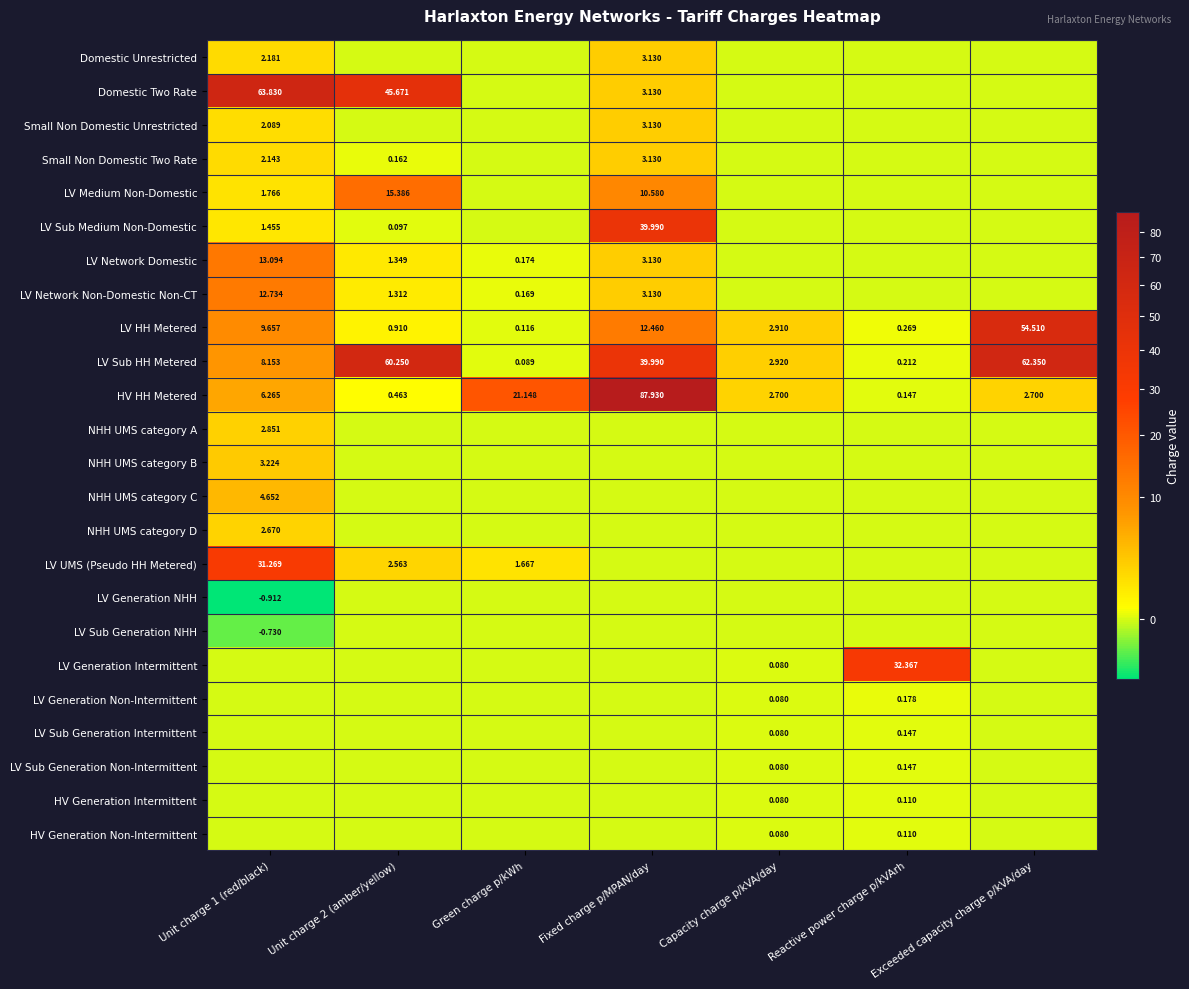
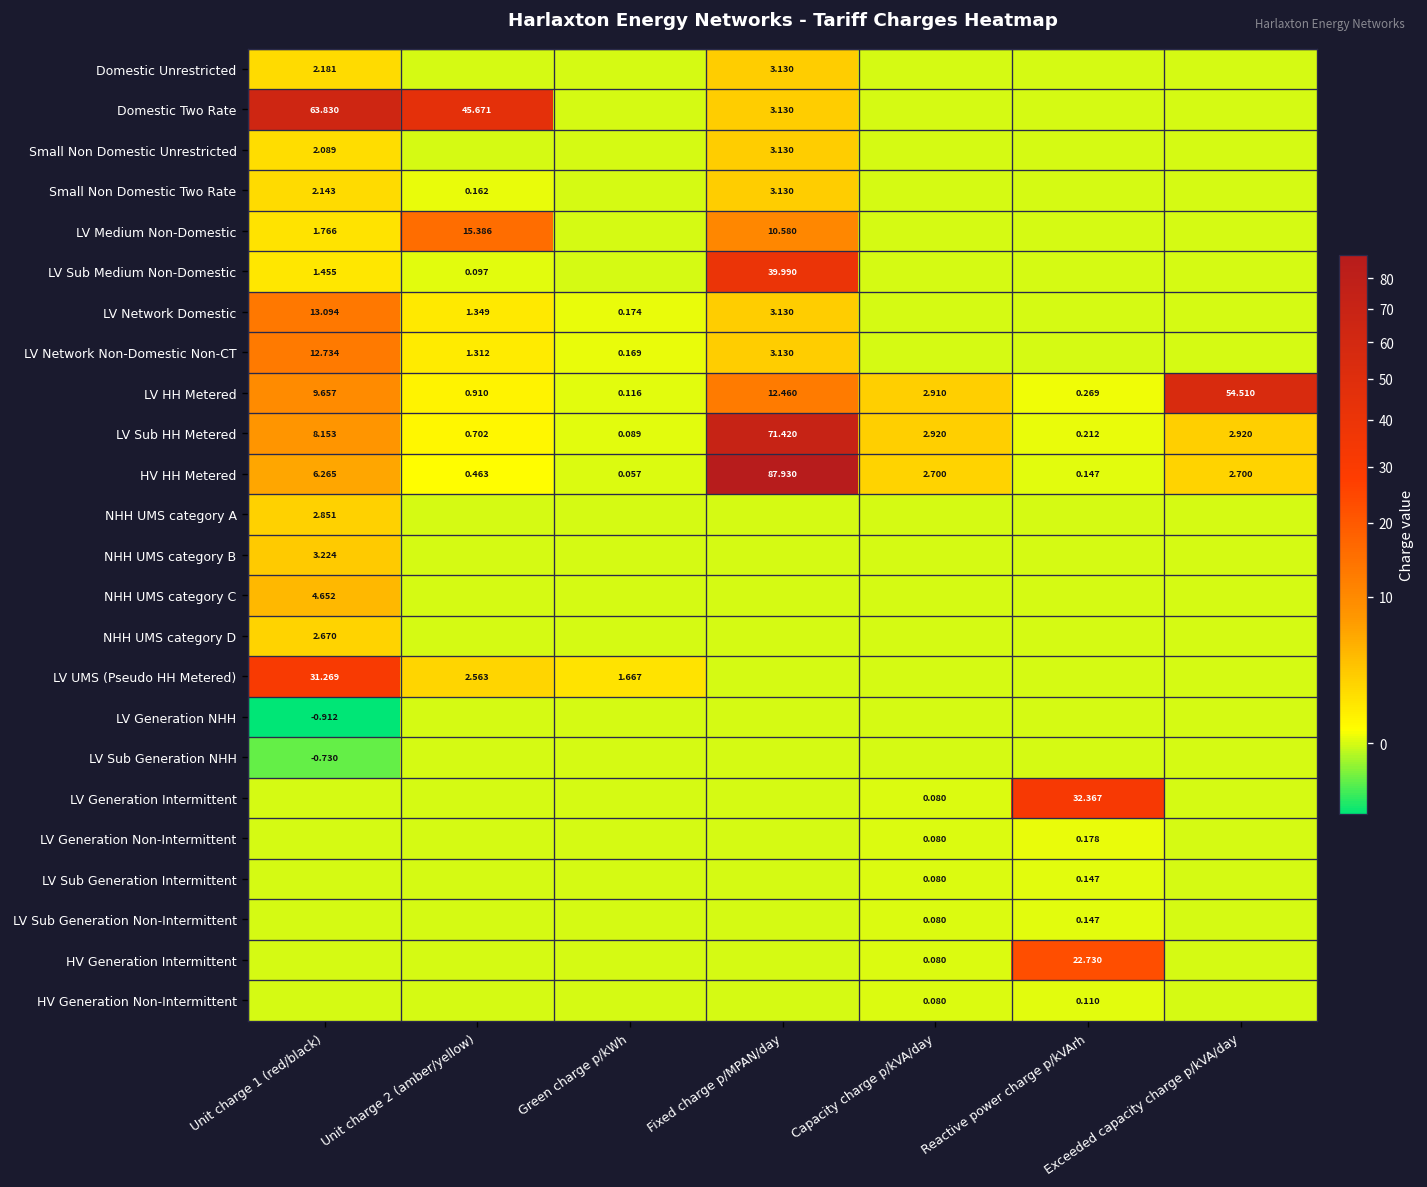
LV Sub HH Metered, Unit charge 2 (amber/yellow): 60.250 -> 0.702
LV Sub HH Metered, Fixed charge p/MPAN/day: 39.990 -> 71.420
LV Sub HH Metered, Exceeded capacity charge p/kVA/day: 62.350 -> 2.920
HV HH Metered, Green charge p/kWh: 21.148 -> 0.057
HV Generation Intermittent, Reactive power charge p/kVArh: 0.110 -> 22.730
